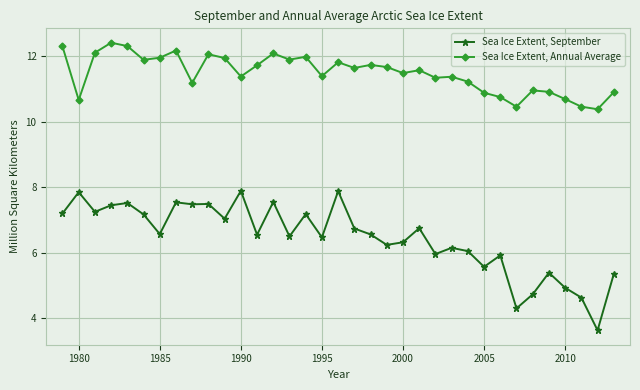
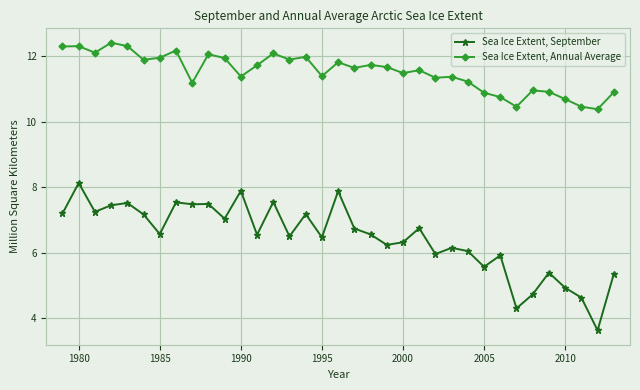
Sea Ice Extent, September, 1980: 7.9 -> 8.1
Sea Ice Extent, Annual Average, 1980: 10.7 -> 12.3
